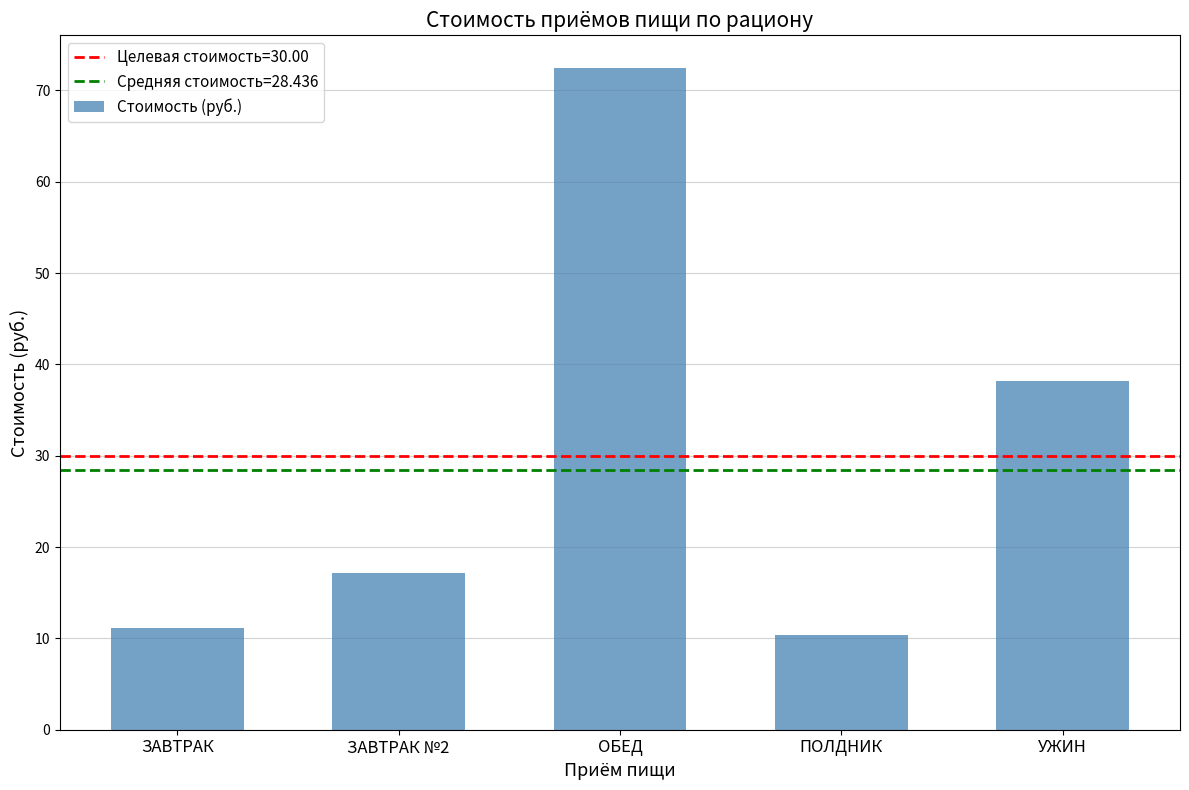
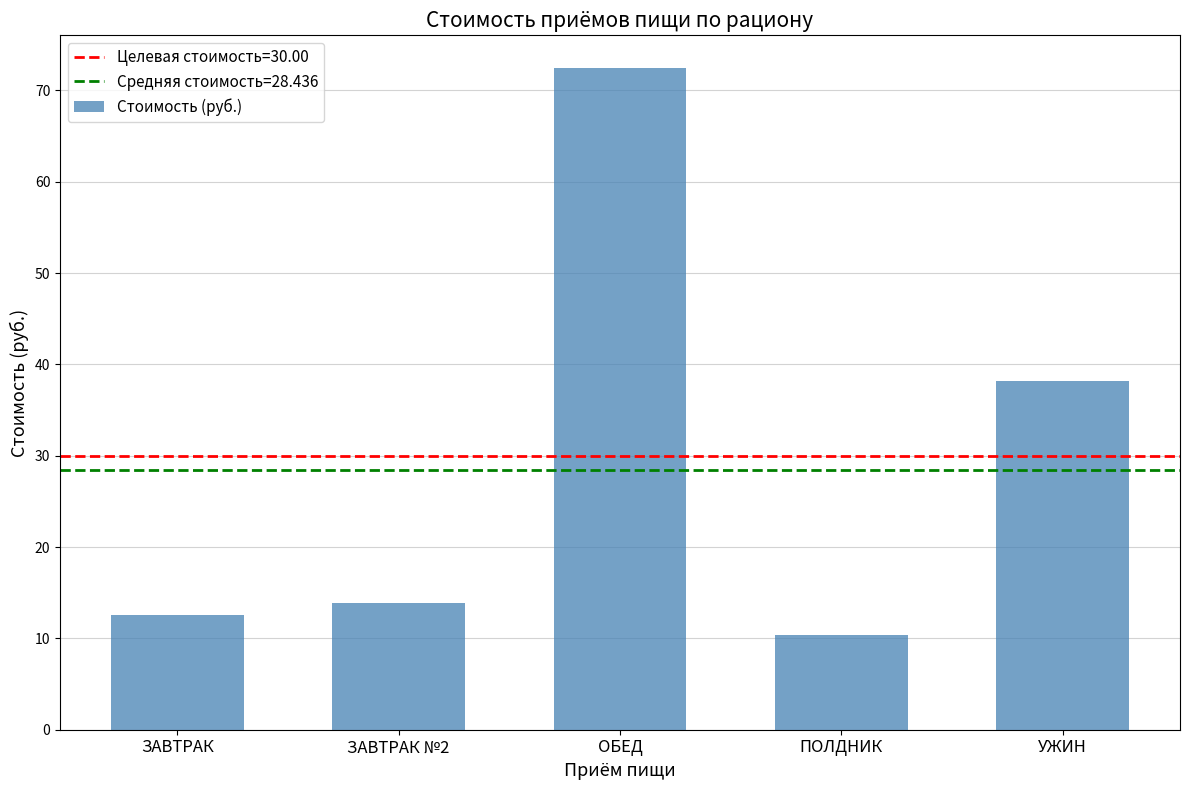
ЗАВТРАК: 11 -> 13
ЗАВТРАК №2: 17 -> 14
